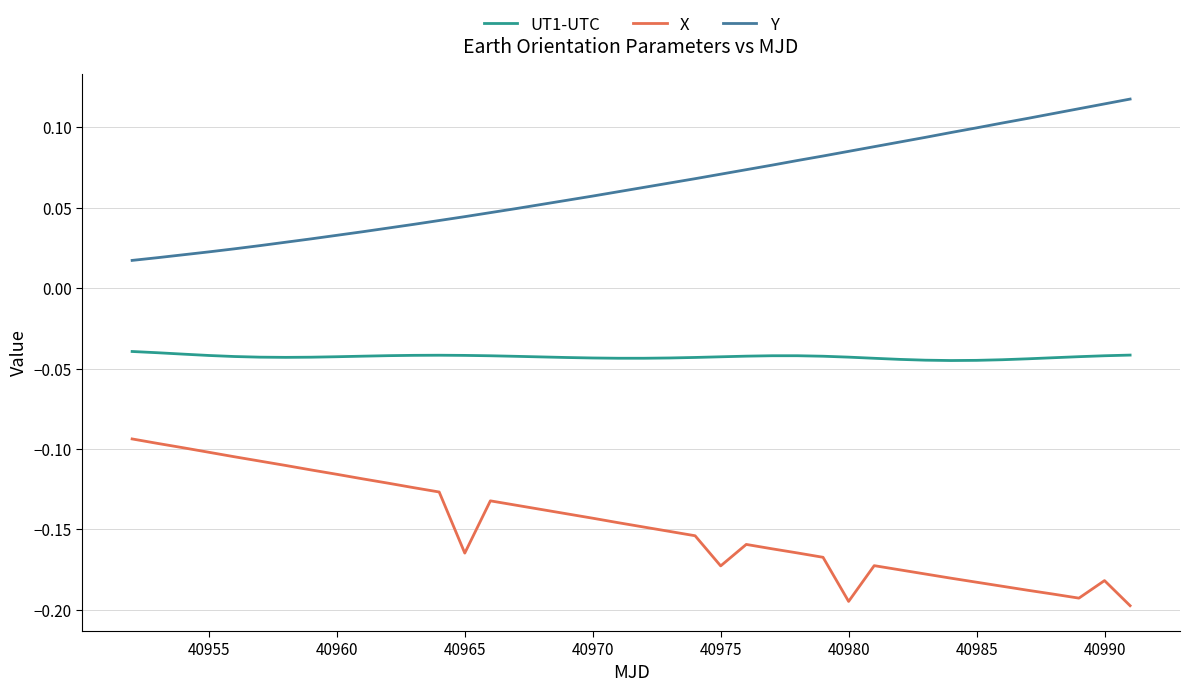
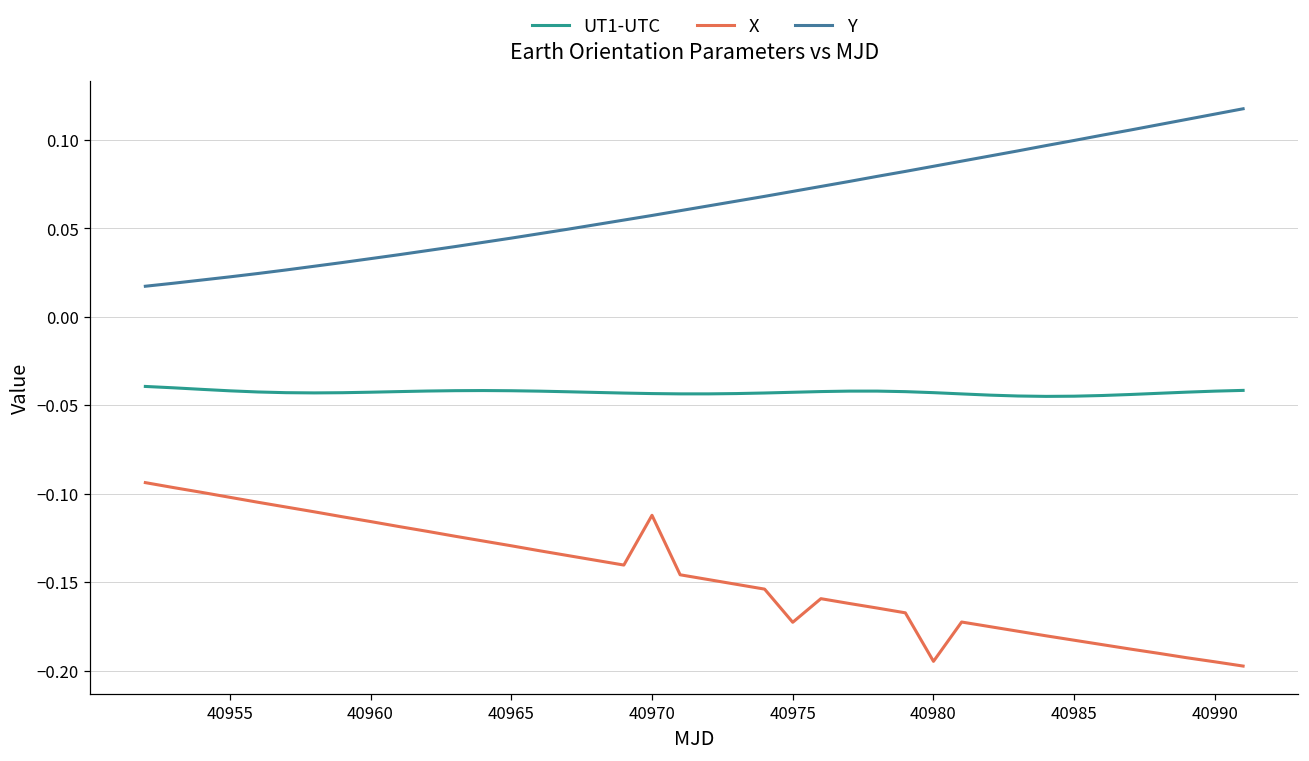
X, 40965: -0.165 -> -0.129
X, 40970: -0.143 -> -0.112
X, 40990: -0.182 -> -0.195
